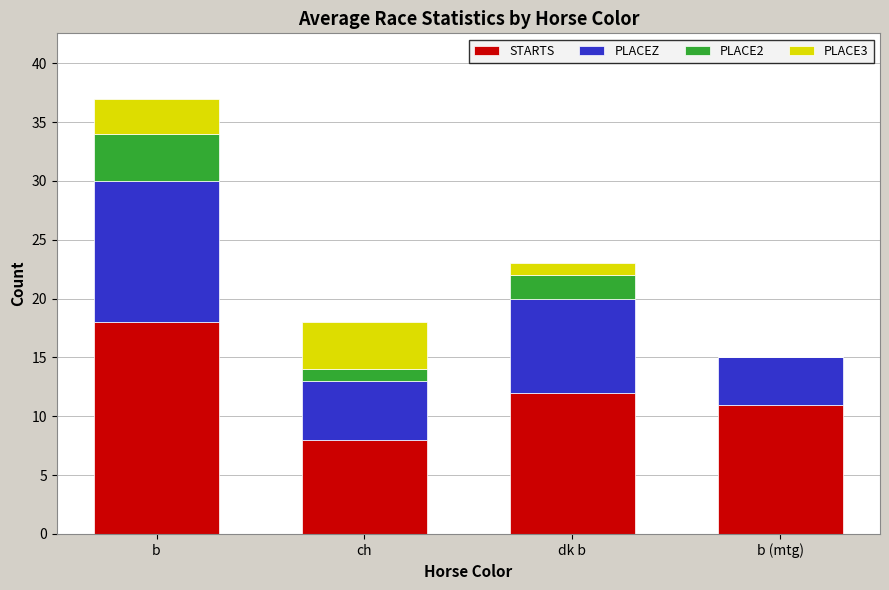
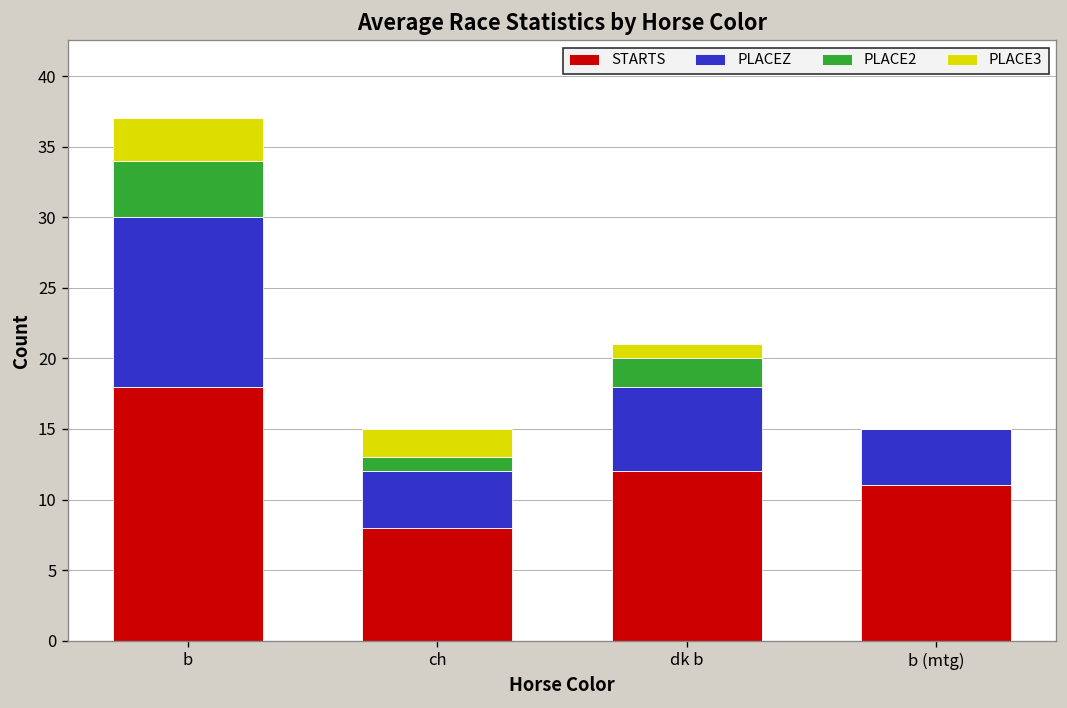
PLACEZ, ch: 5 -> 4
PLACE3, ch: 4 -> 2
PLACEZ, dk b: 8 -> 6
